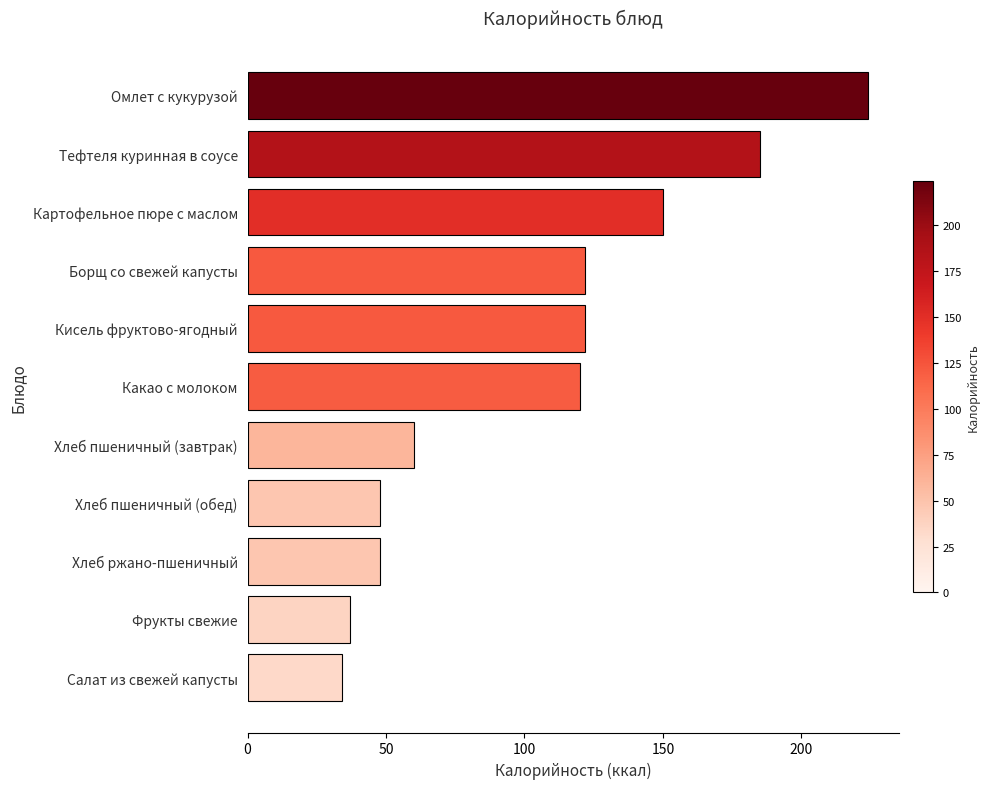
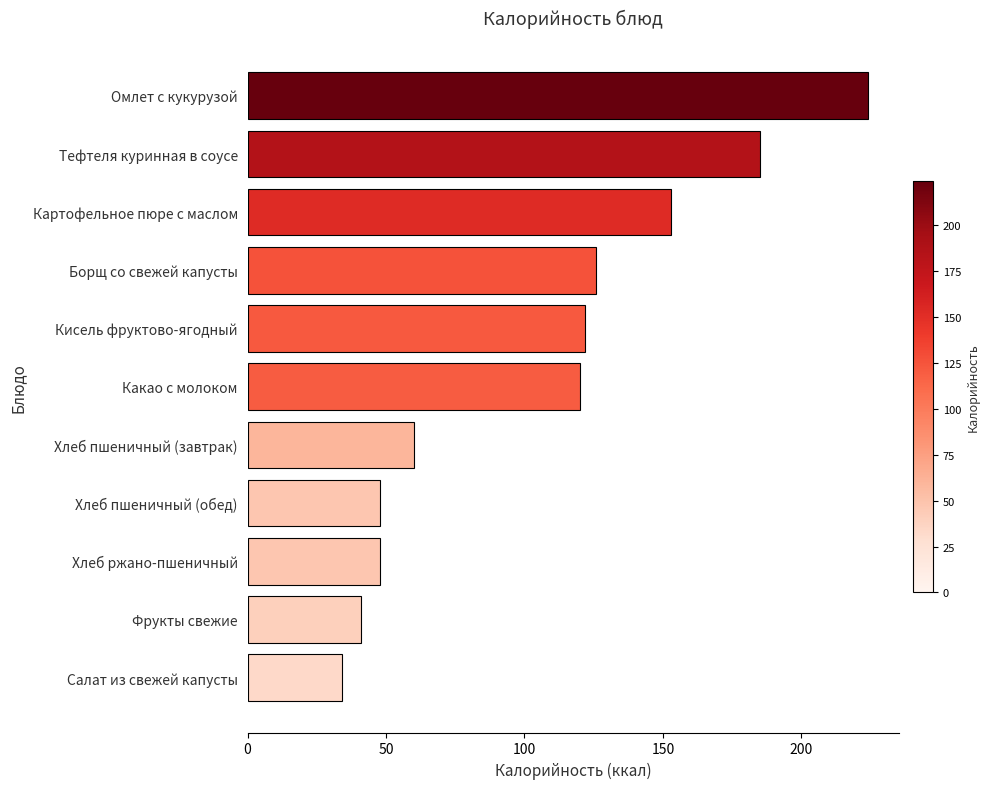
Картофельное пюре с маслом: 150 -> 153
Борщ со свежей капусты: 122 -> 126
Фрукты свежие: 37 -> 41
